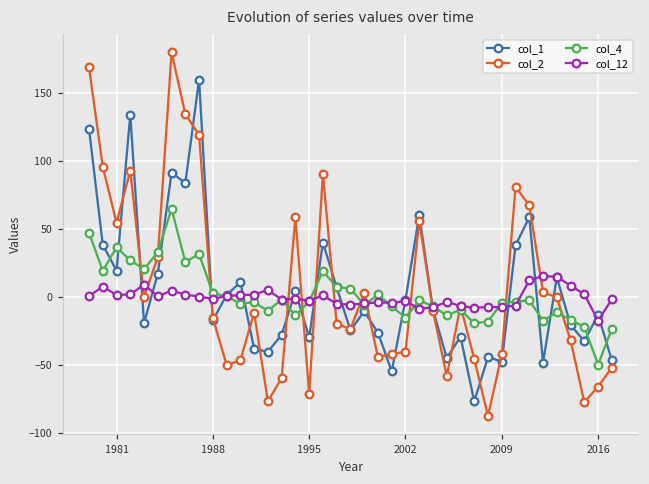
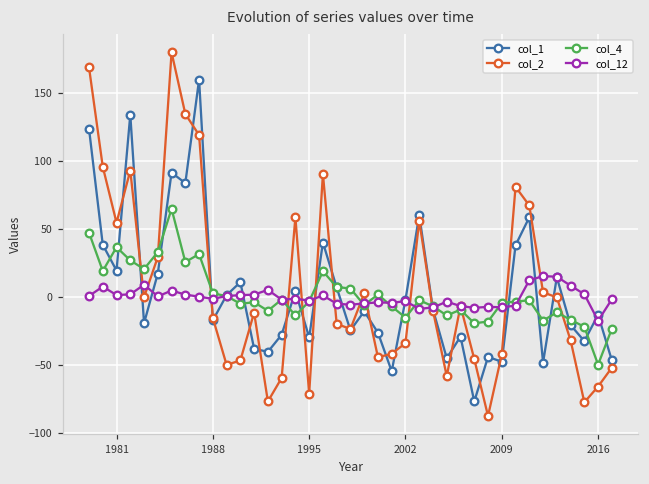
col_2, 2002: -41 -> -34
